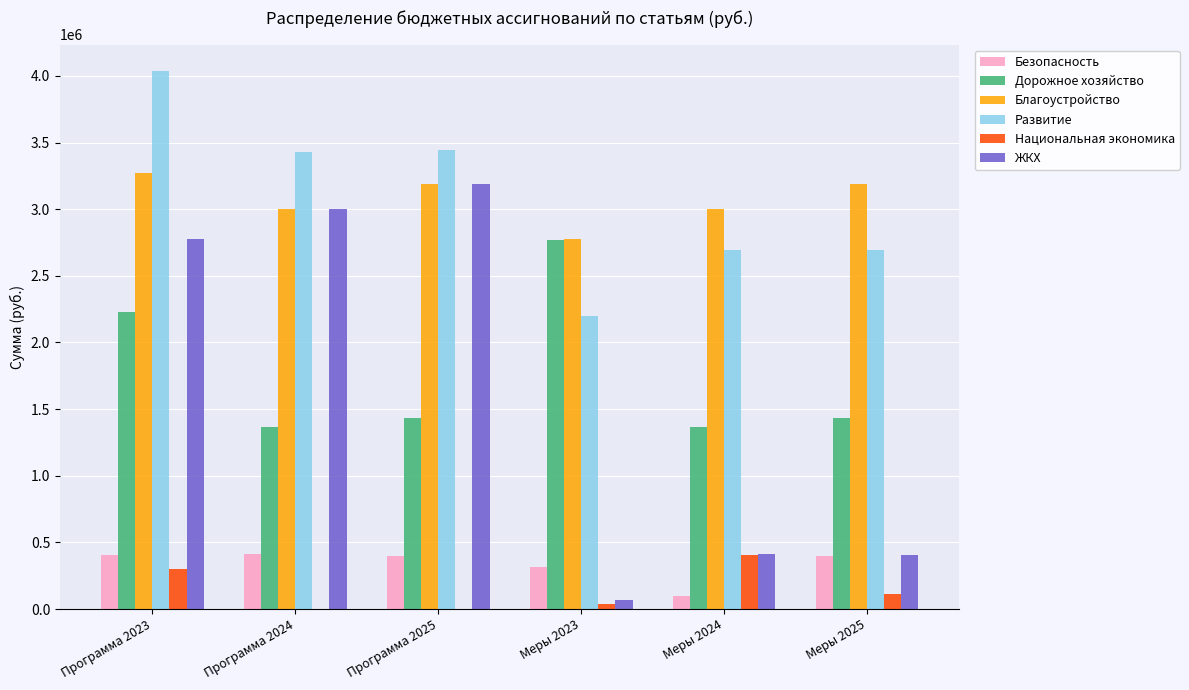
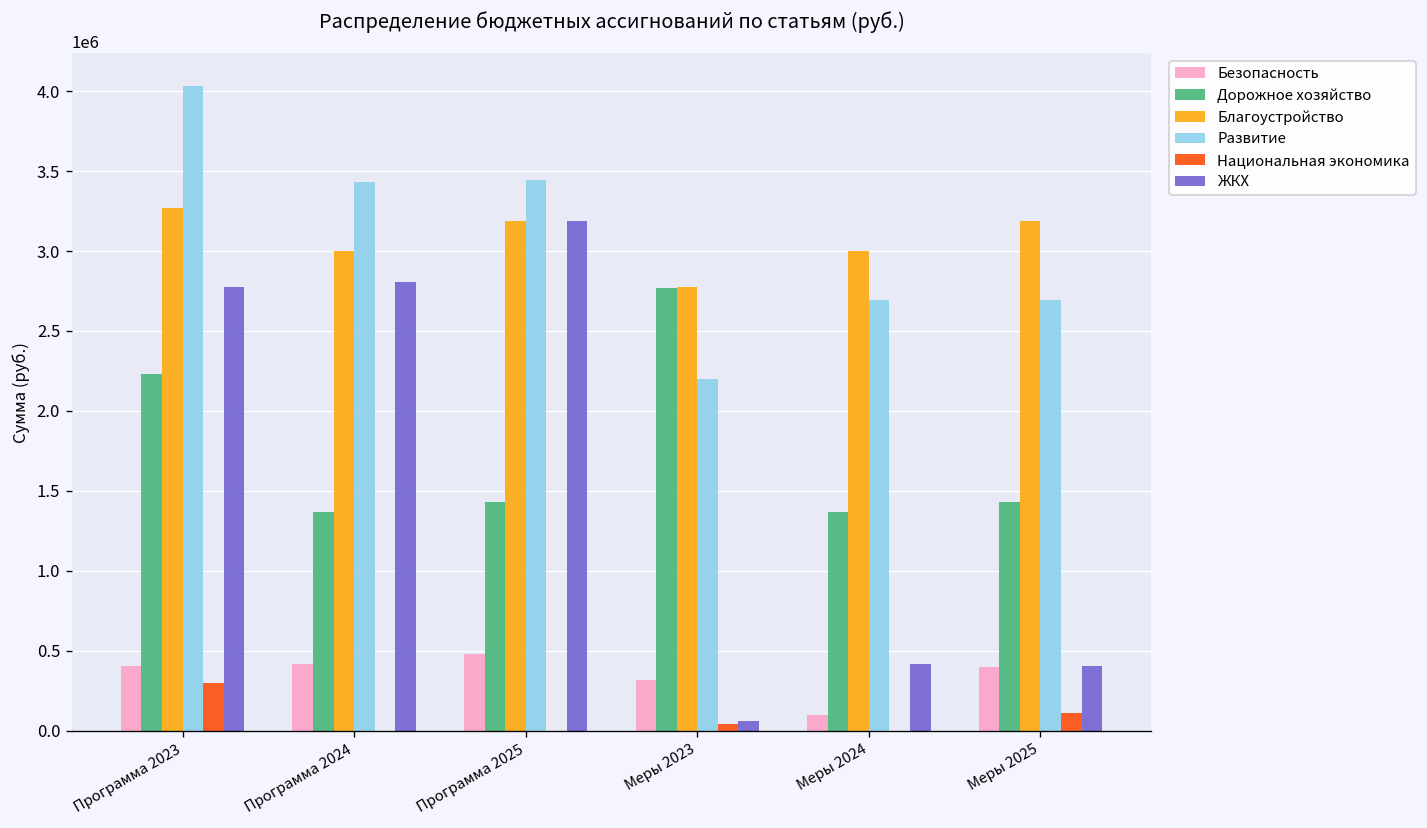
ЖКХ, Программа 2024: 3000000 -> 2810000
Безопасность, Программа 2025: 400000 -> 480000
Национальная экономика, Меры 2024: 410000 -> 0
